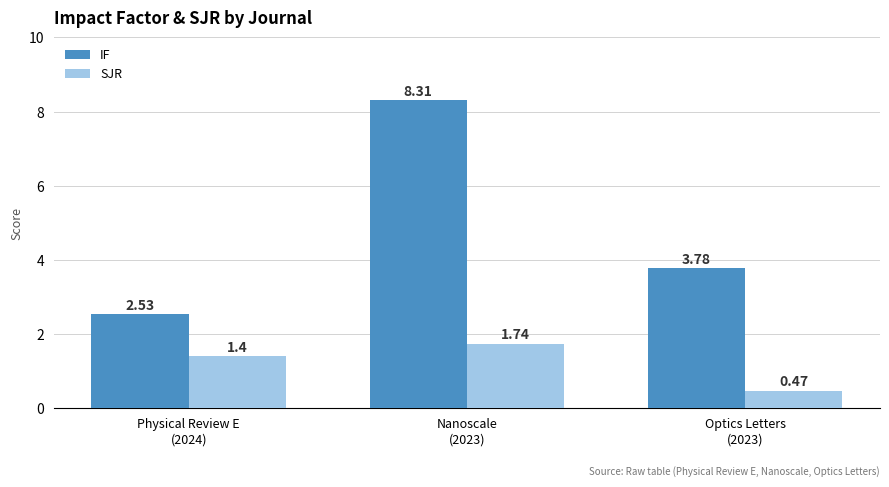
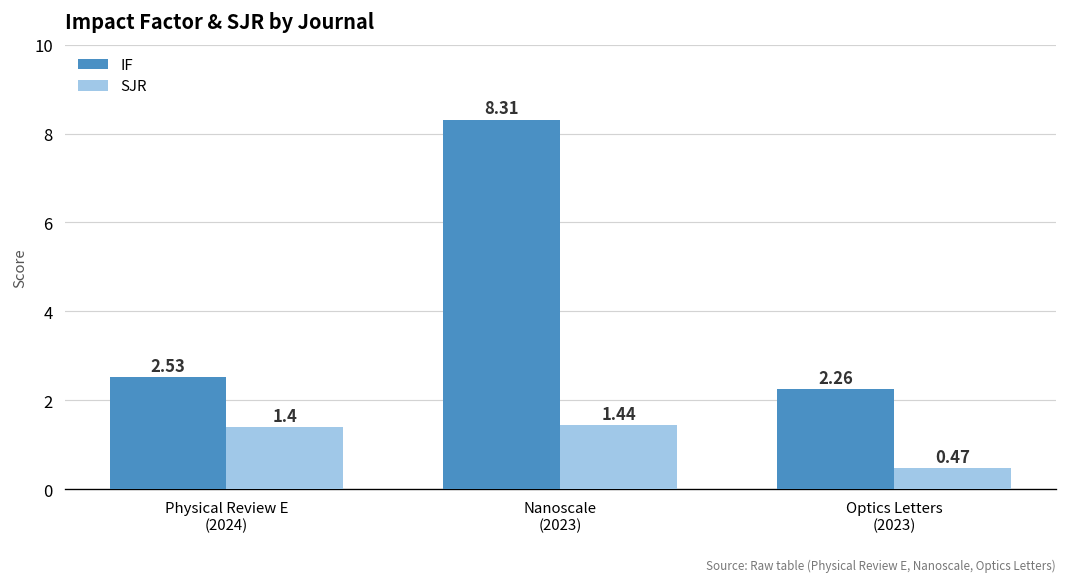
SJR, Nanoscale (2023): 1.74 -> 1.44
IF, Optics Letters (2023): 3.78 -> 2.26
